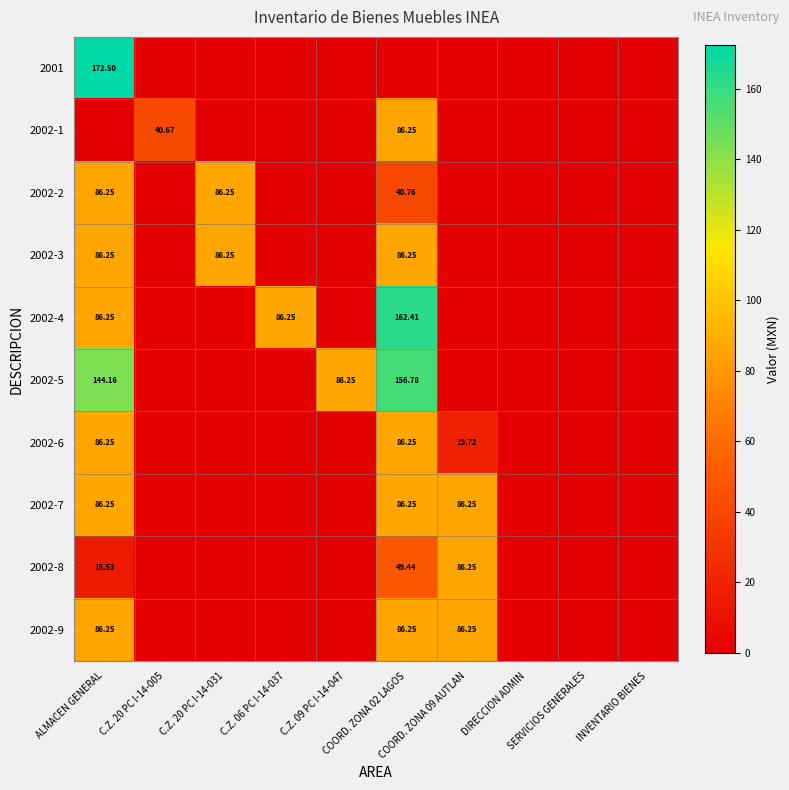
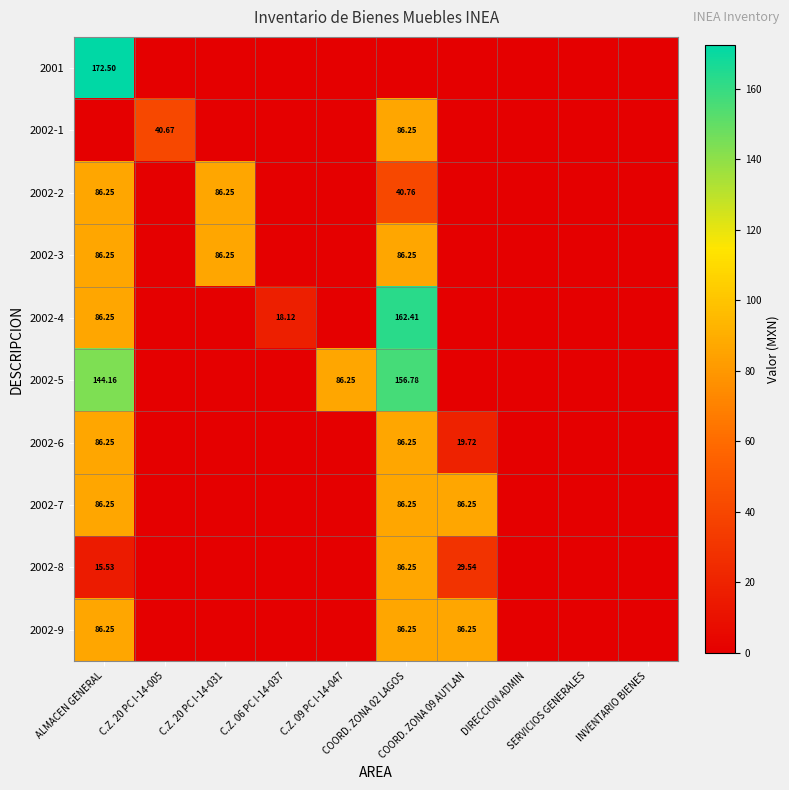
2002-4, C.Z. 06 PC I-14-037: 86.25 -> 18.12
2002-8, COORD. ZONA 02 LAGOS: 49.44 -> 86.25
2002-8, COORD. ZONA 09 AUTLAN: 86.25 -> 29.54
